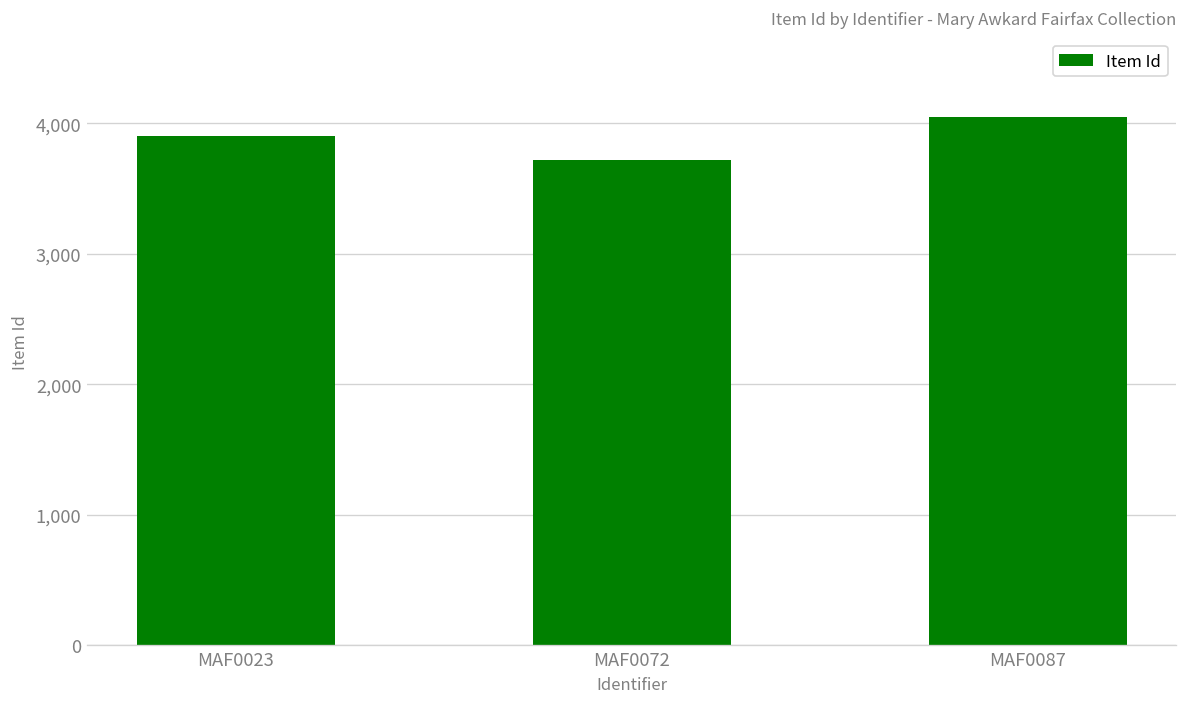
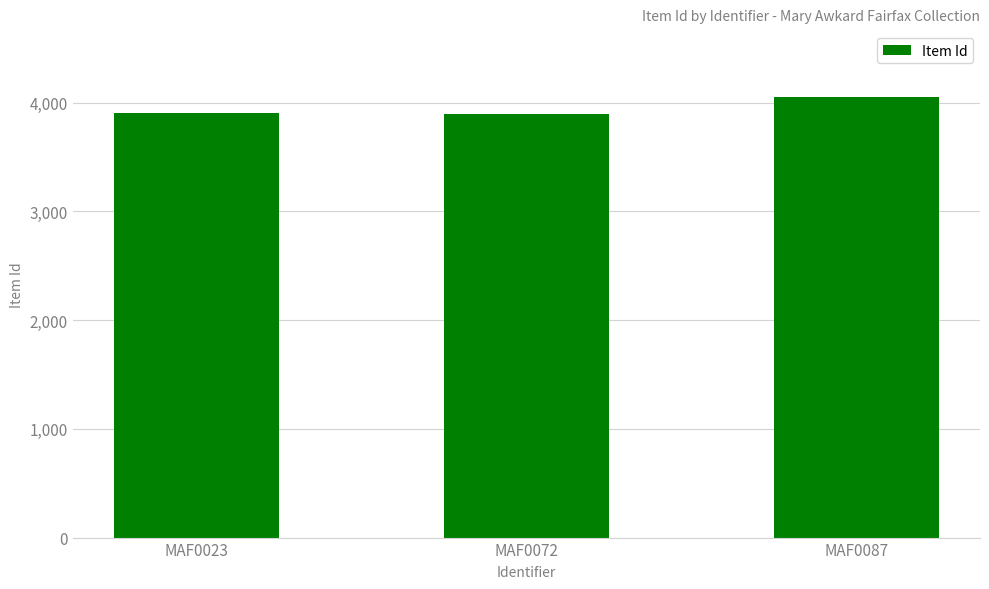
MAF0072: 3,720 -> 3,900
